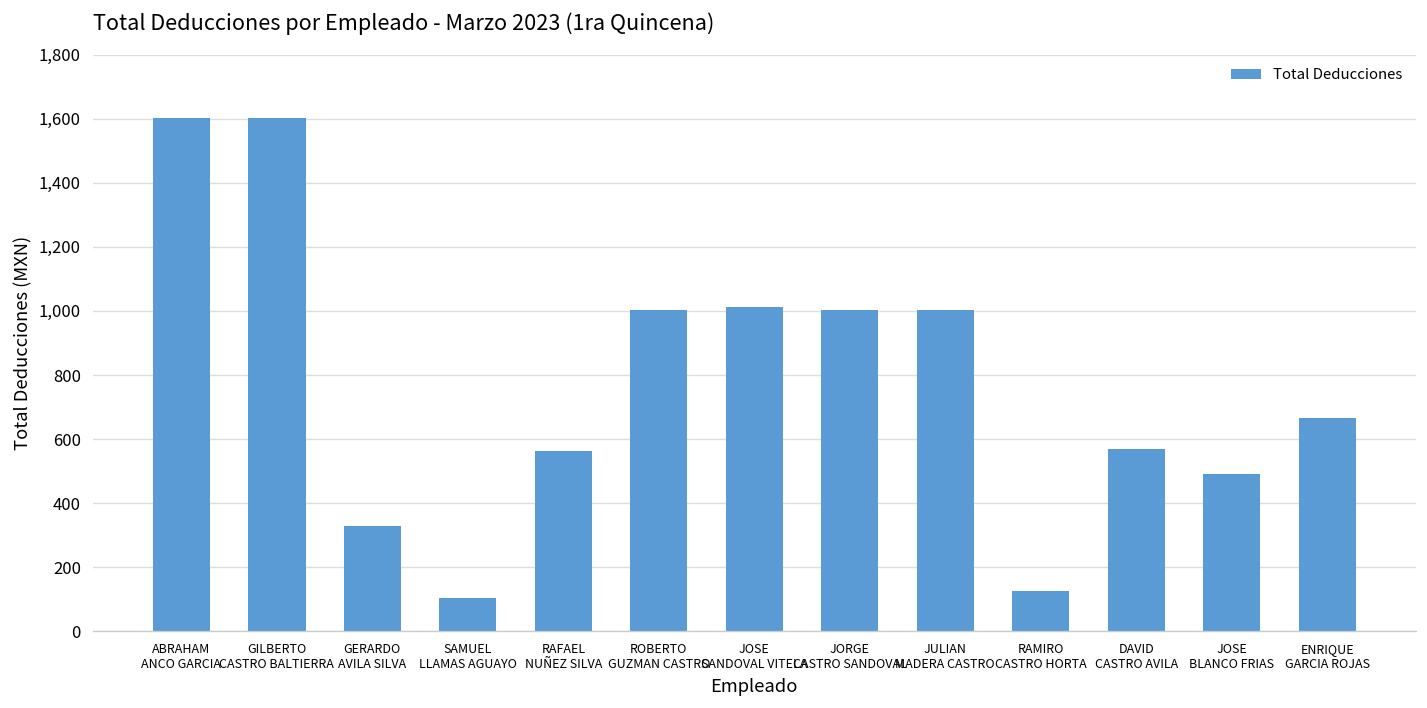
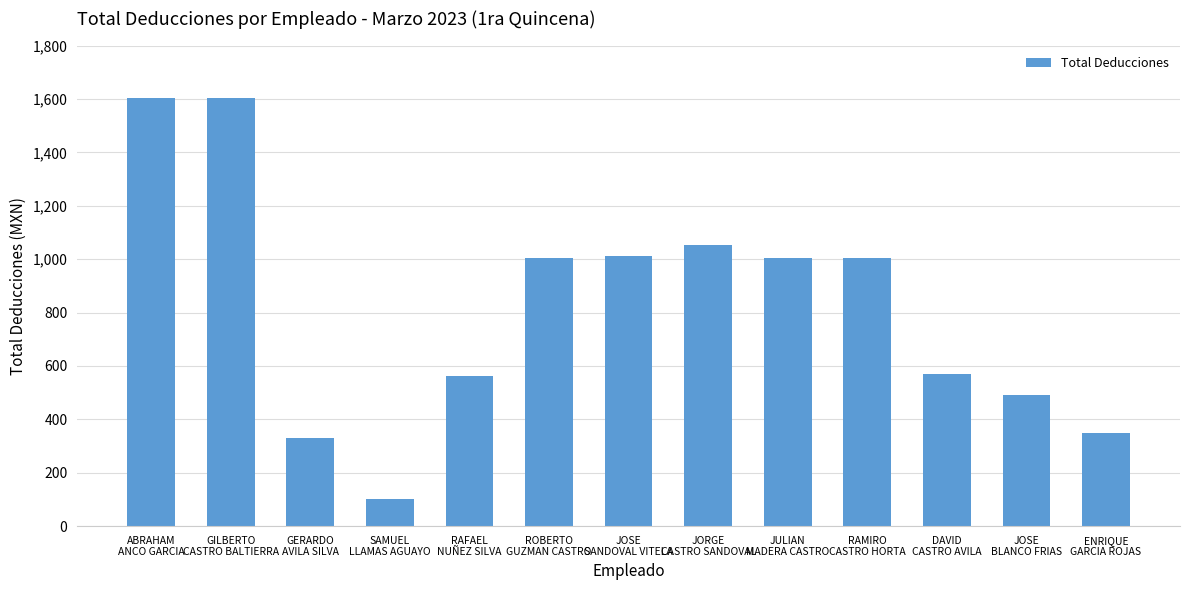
JORGE CASTRO SANDOVAL: 1,000 -> 1,050
RAMIRO CASTRO HORTA: 130 -> 1,000
ENRIQUE GARCIA ROJAS: 670 -> 350
